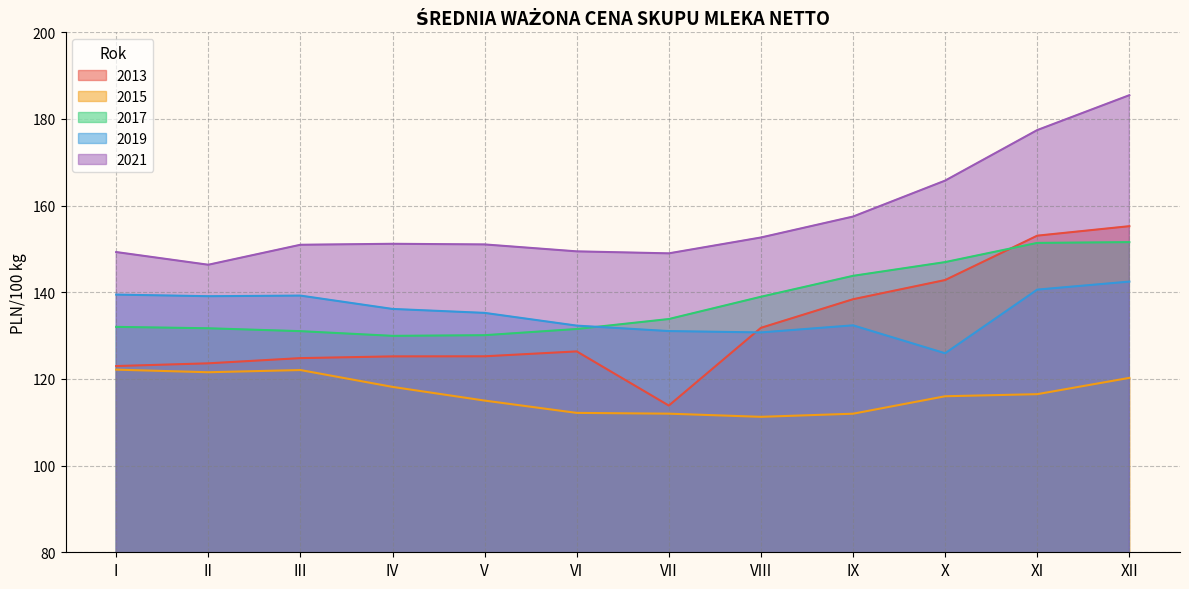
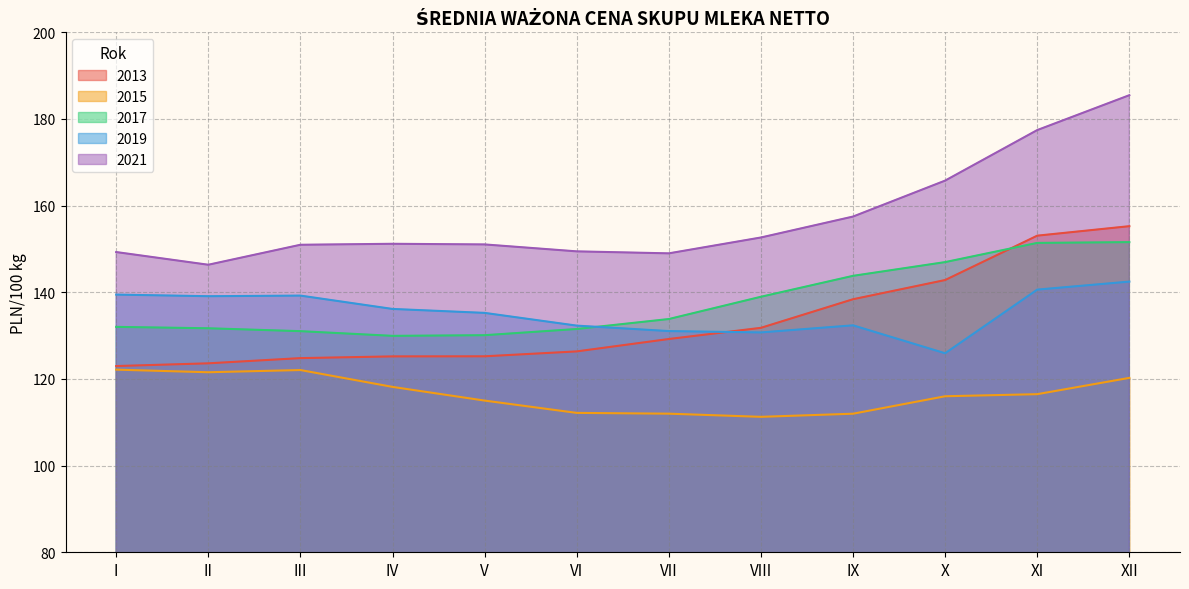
2013, VII: 114 -> 129
